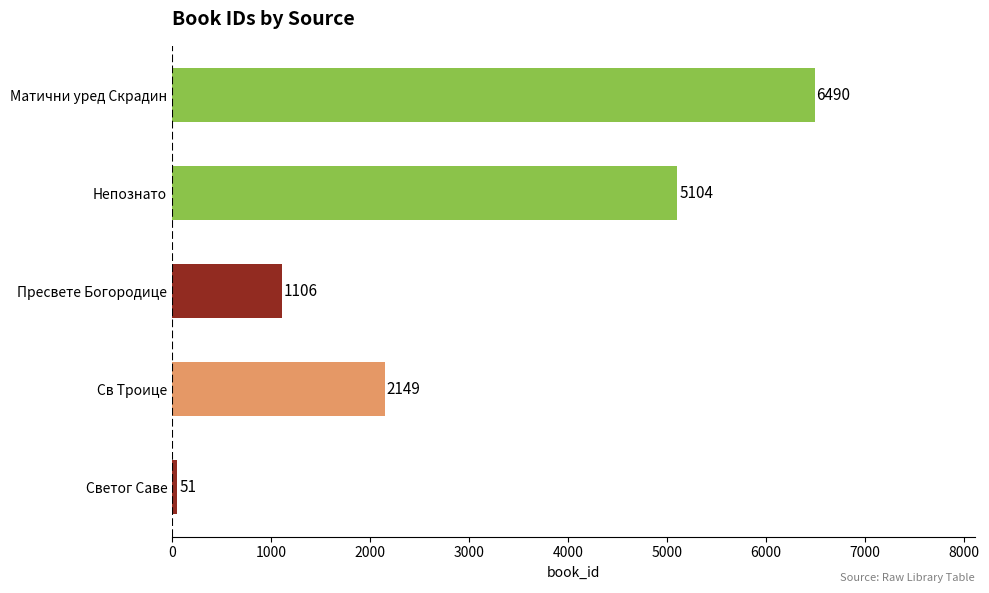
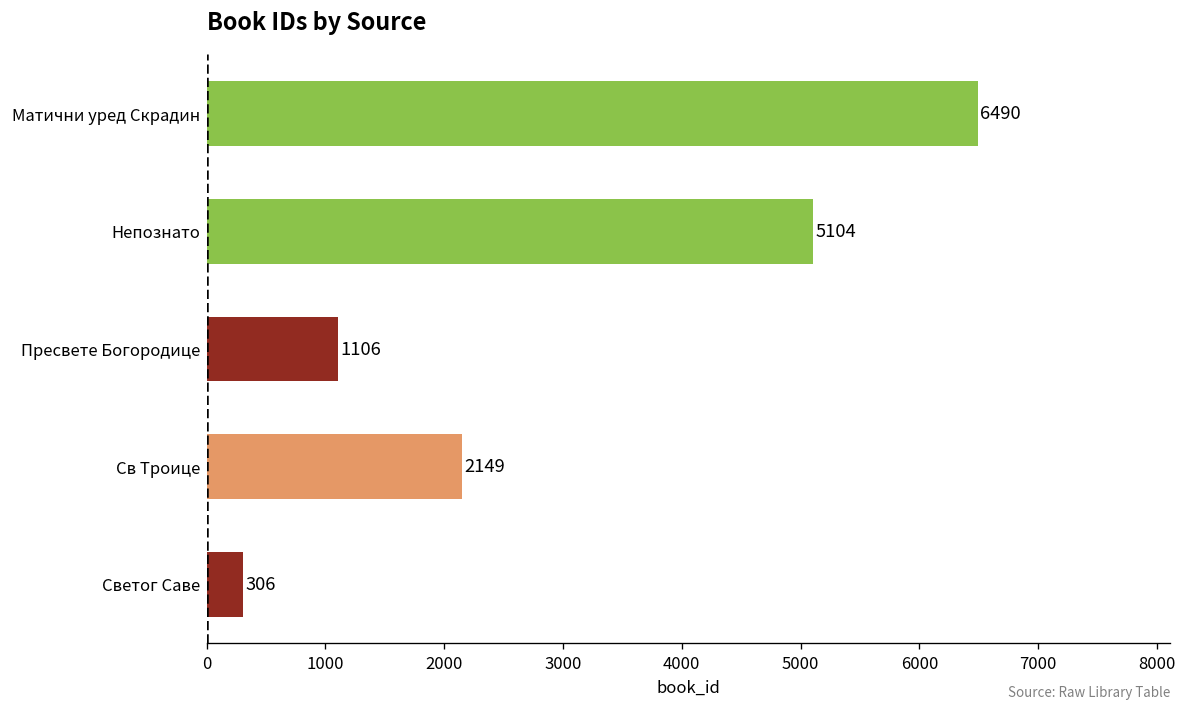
Светог Саве: 51 -> 306
